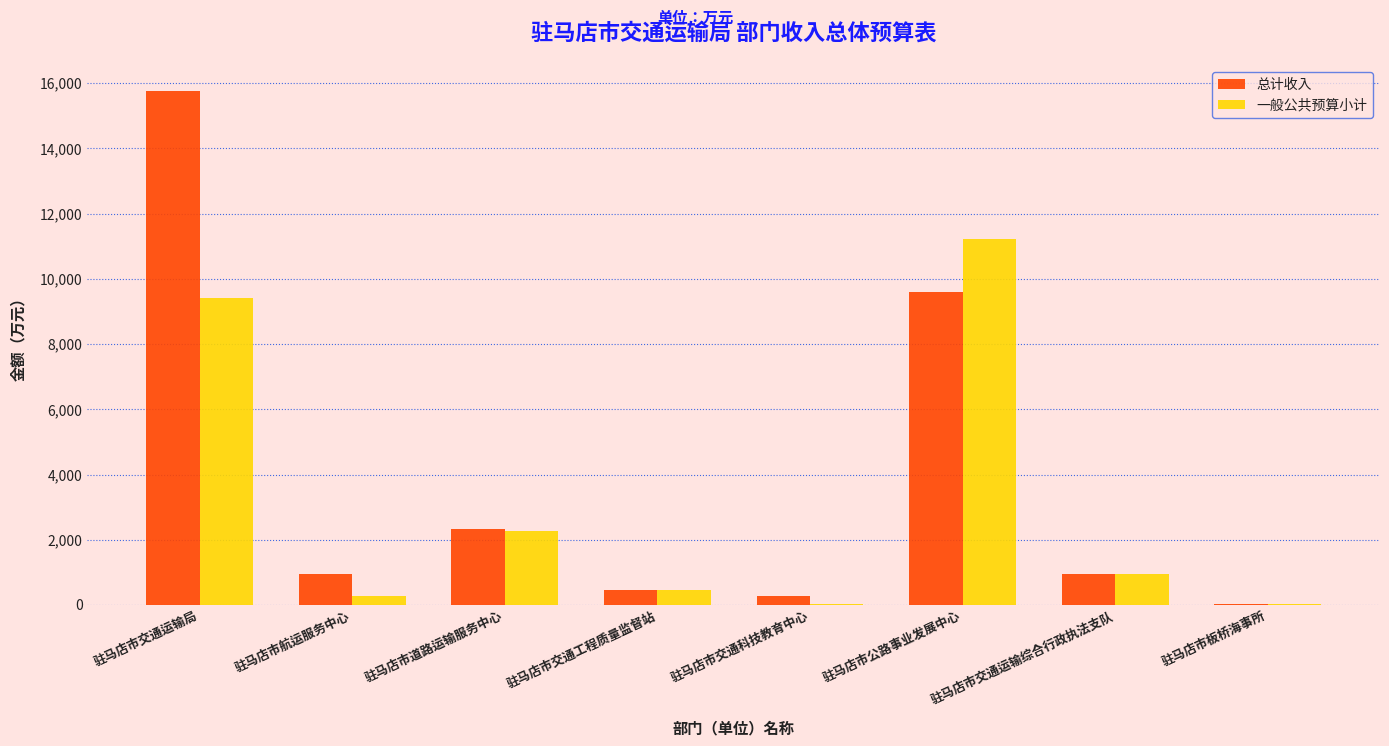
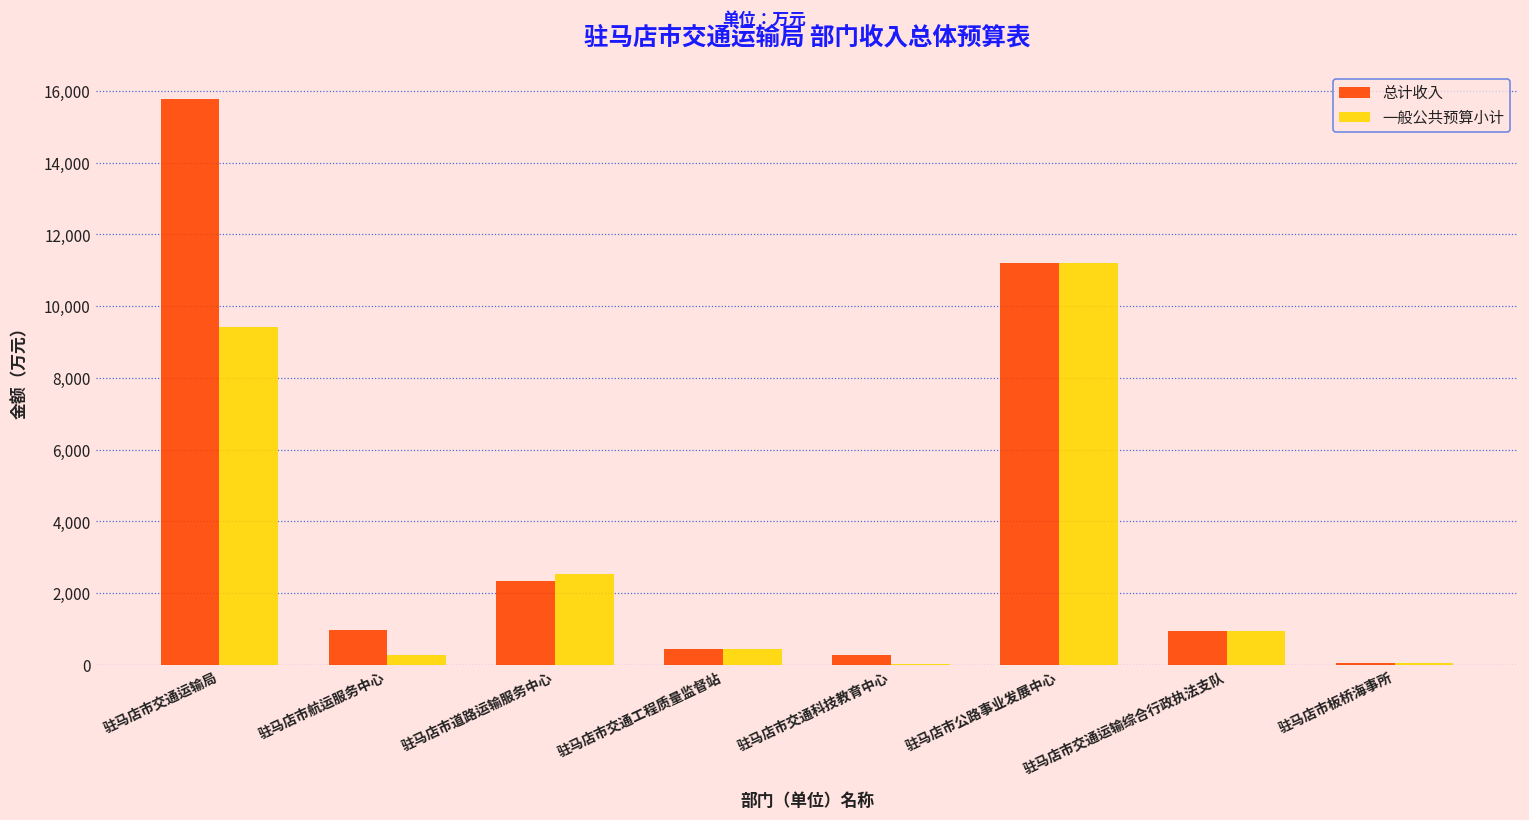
一般公共预算小计, 驻马店市道路运输服务中心: 2,300 -> 2,500
总计收入, 驻马店市公路事业发展中心: 9,600 -> 11,200
